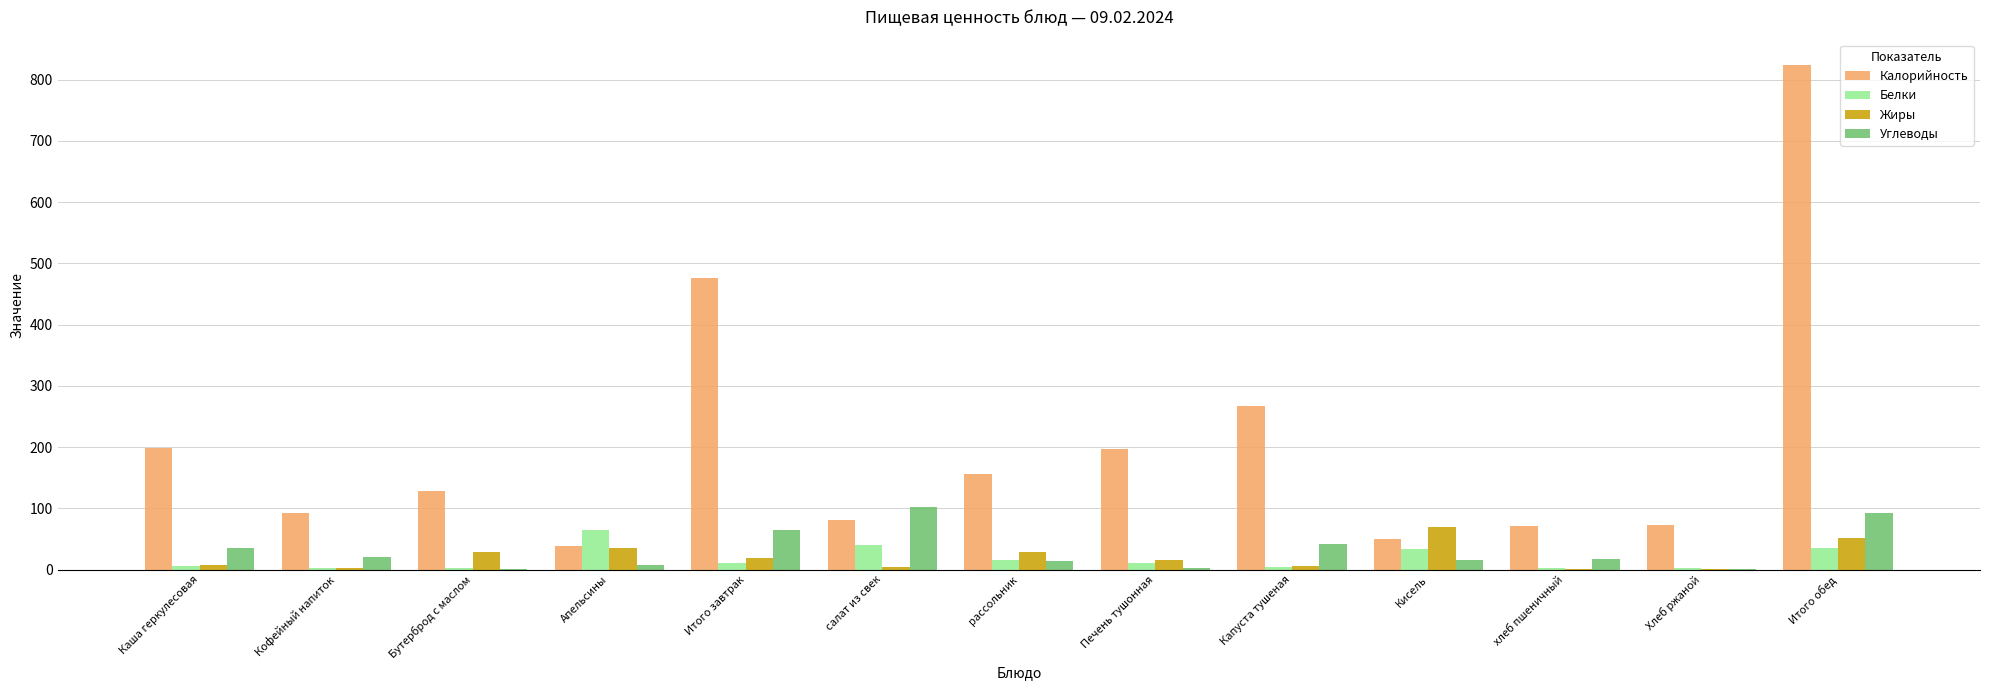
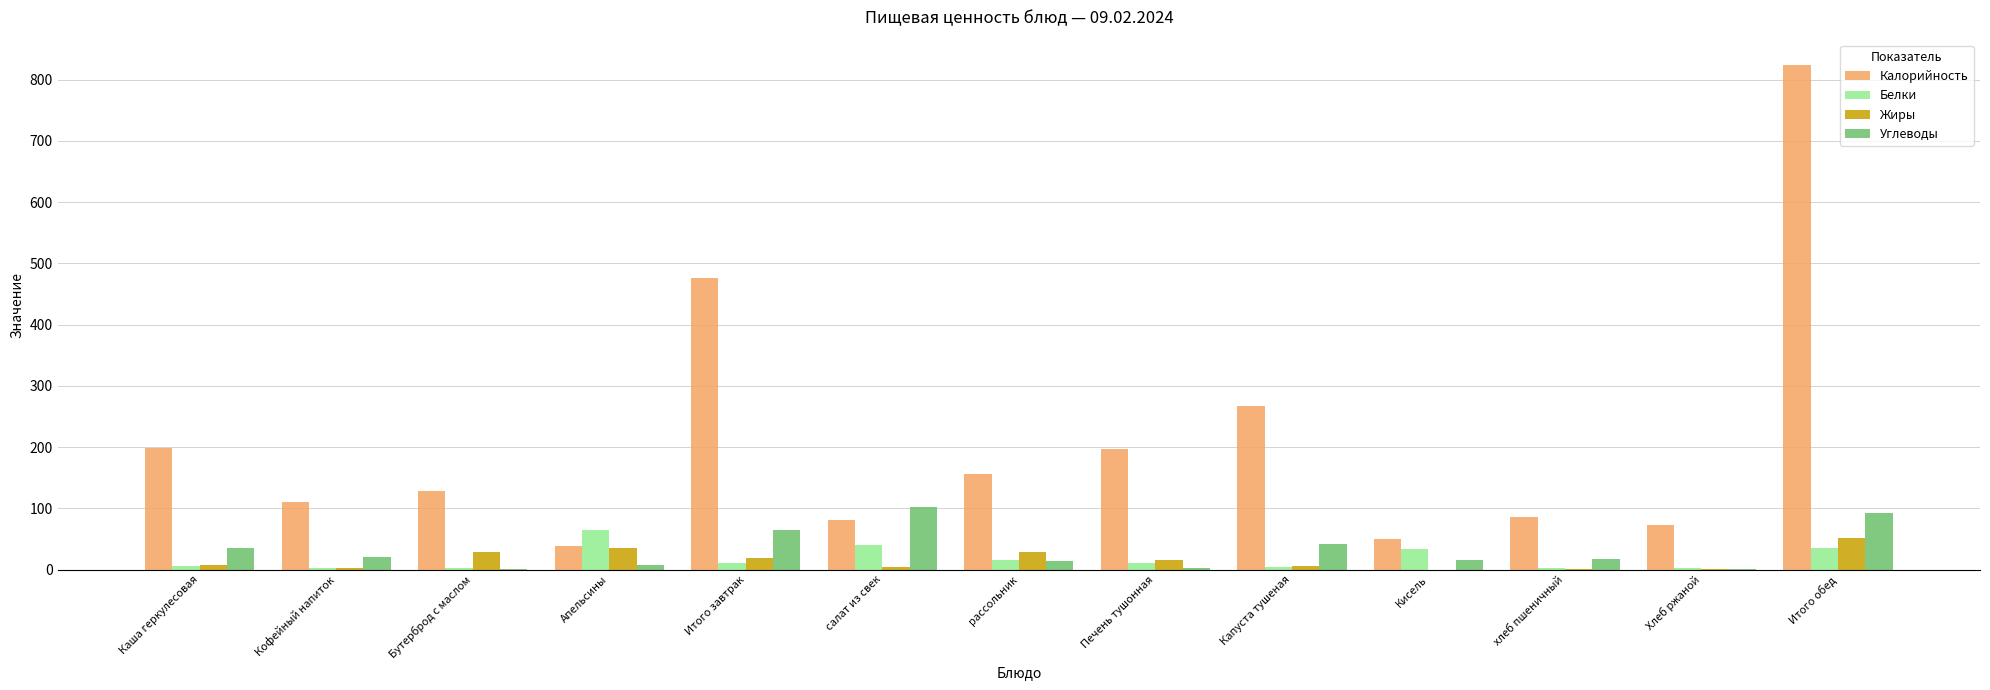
Калорийность, Кофейный напиток: 90 -> 110
Жиры, Кисель: 70 -> 0
Калорийность, хлеб пшеничный: 70 -> 90
